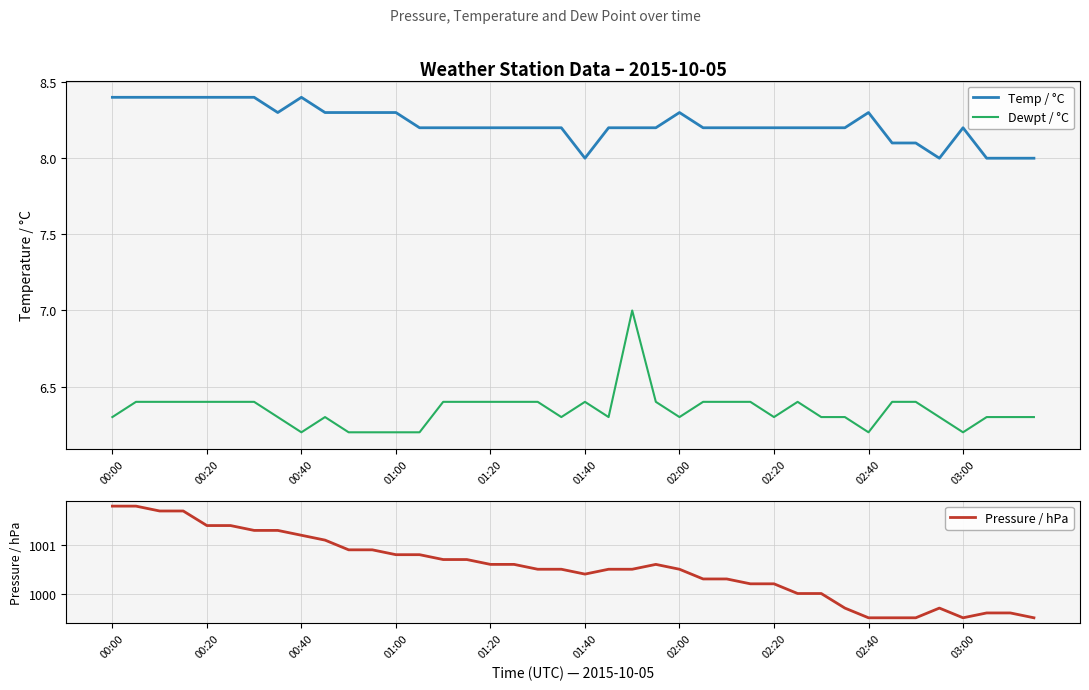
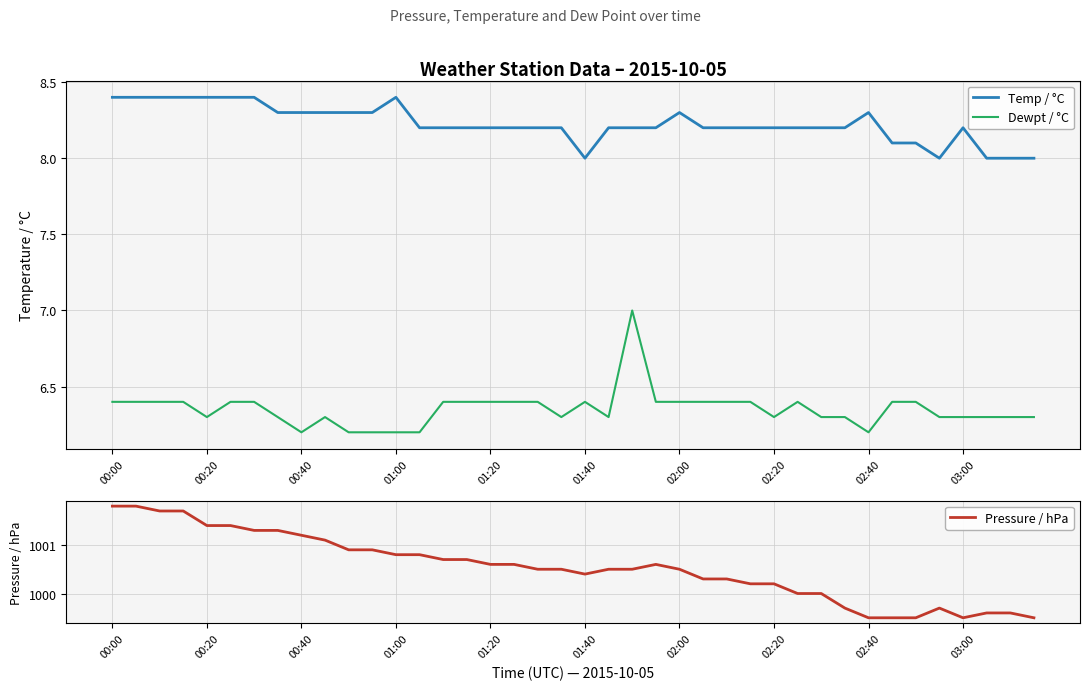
Weather Station Data – 2015-10-05, Dewpt / °C, 00:00: 6.3 -> 6.4
Weather Station Data – 2015-10-05, Dewpt / °C, 00:20: 6.4 -> 6.3
Weather Station Data – 2015-10-05, Temp / °C, 00:40: 8.4 -> 8.3
Weather Station Data – 2015-10-05, Temp / °C, 01:00: 8.3 -> 8.4
Weather Station Data – 2015-10-05, Dewpt / °C, 02:00: 6.3 -> 6.4
Weather Station Data – 2015-10-05, Dewpt / °C, 03:00: 6.2 -> 6.3
